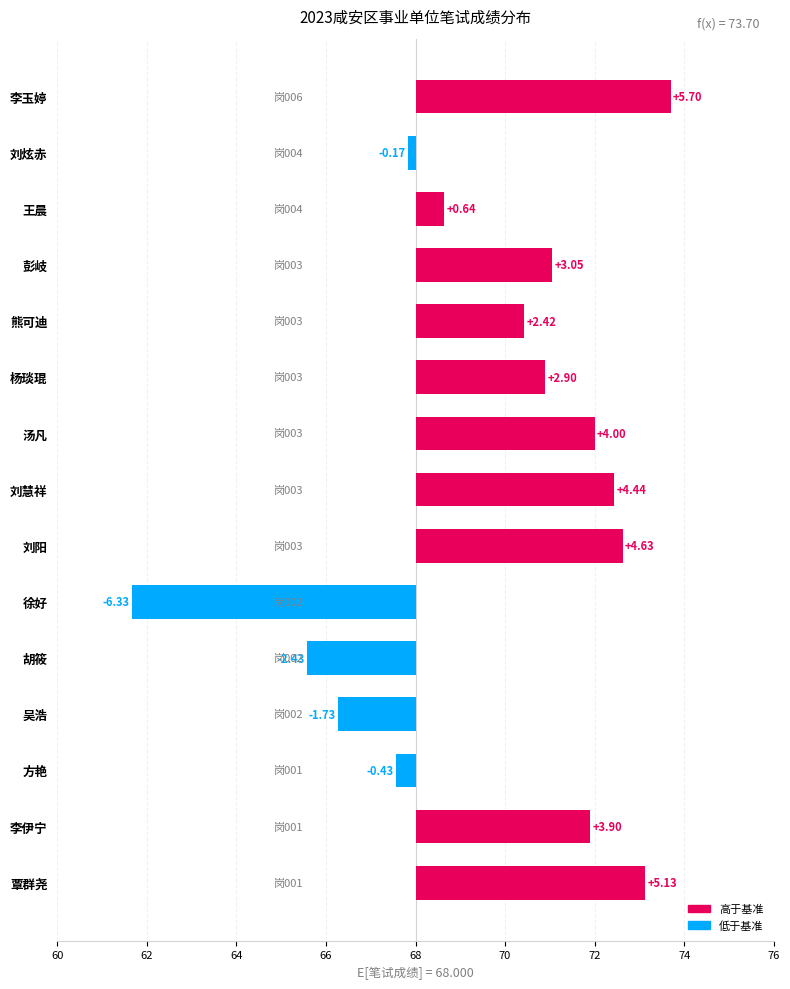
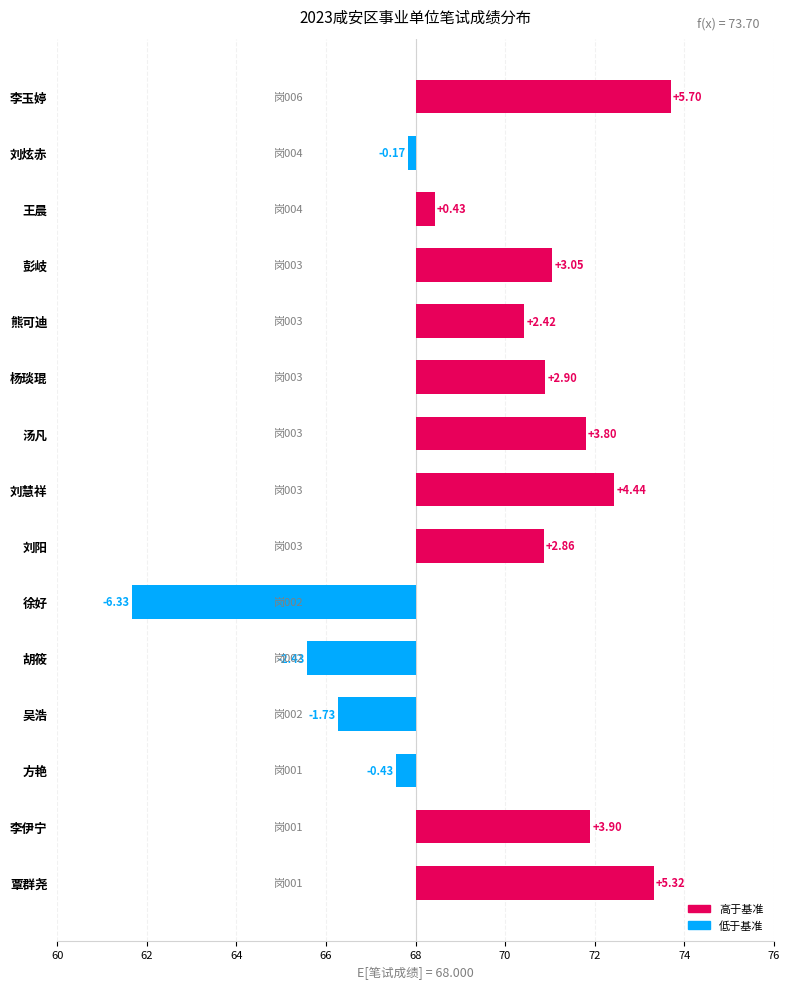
王晨: +0.64 -> +0.43
汤凡: +4.00 -> +3.80
刘阳: +4.63 -> +2.86
覃群尧: +5.13 -> +5.32
